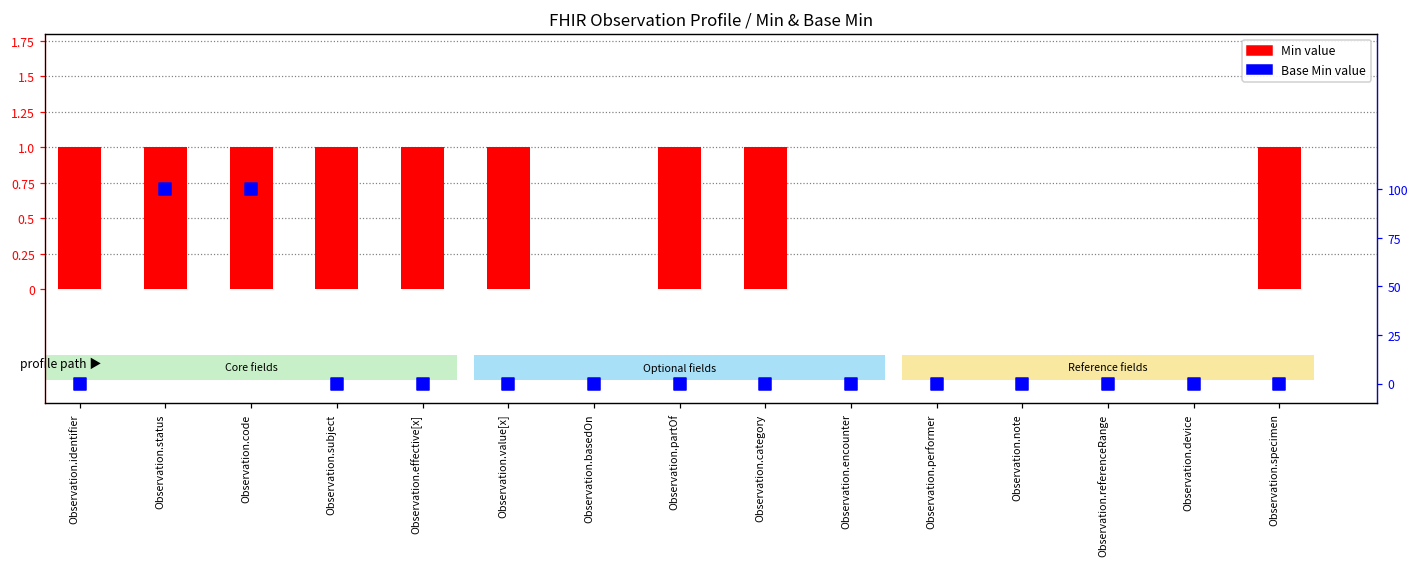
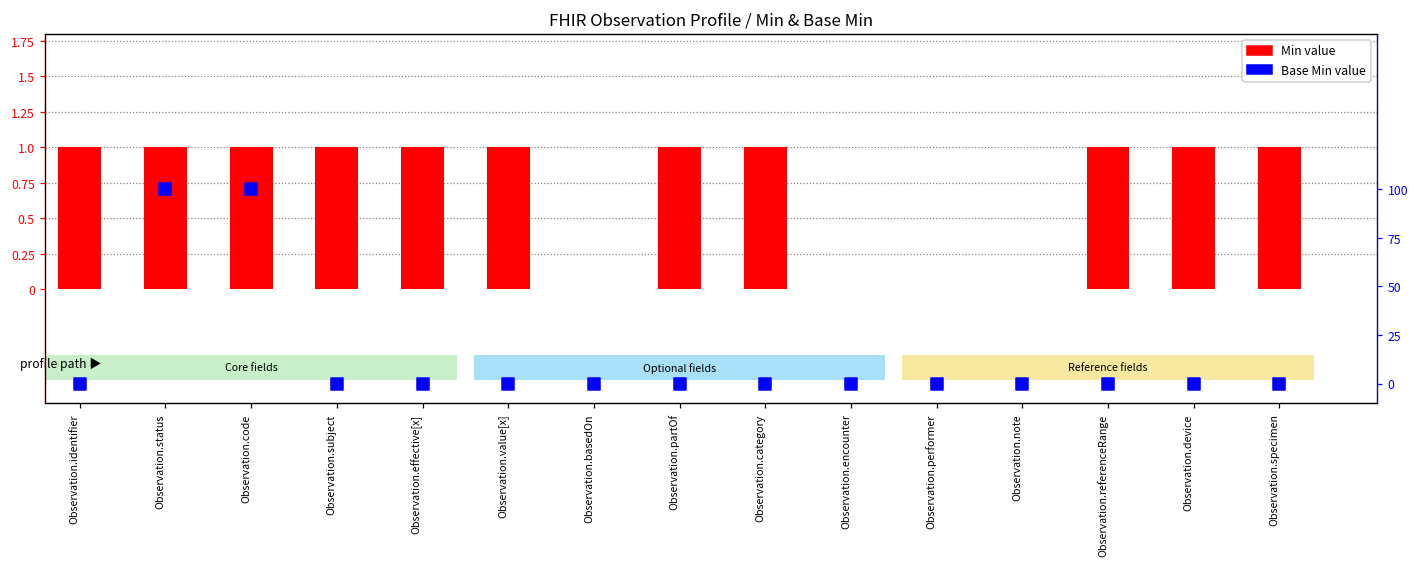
Min value, Observation.referenceRange: 0 -> 1
Min value, Observation.device: 0 -> 1
